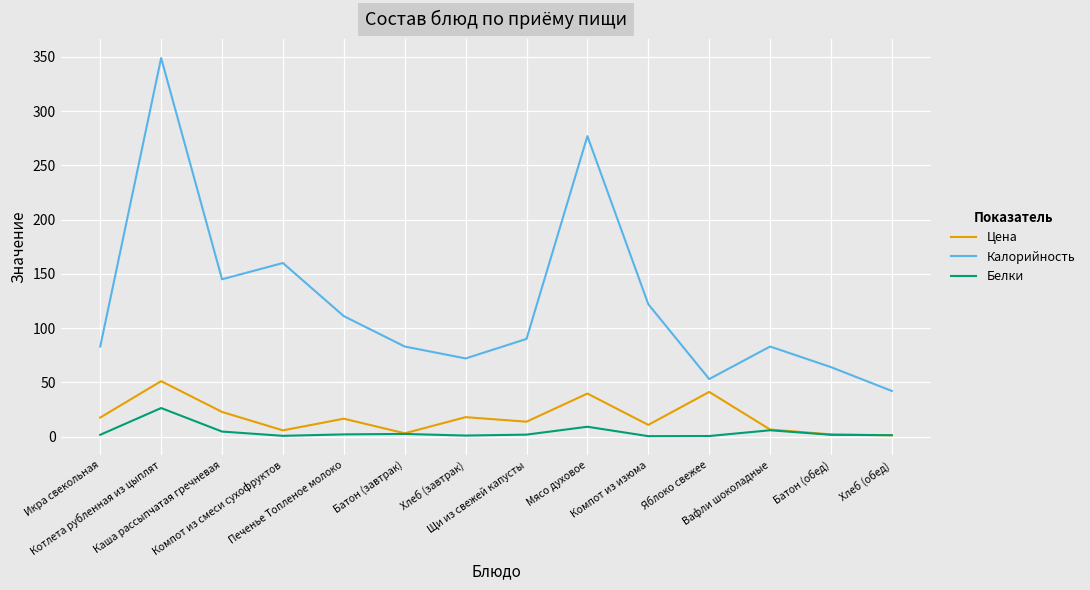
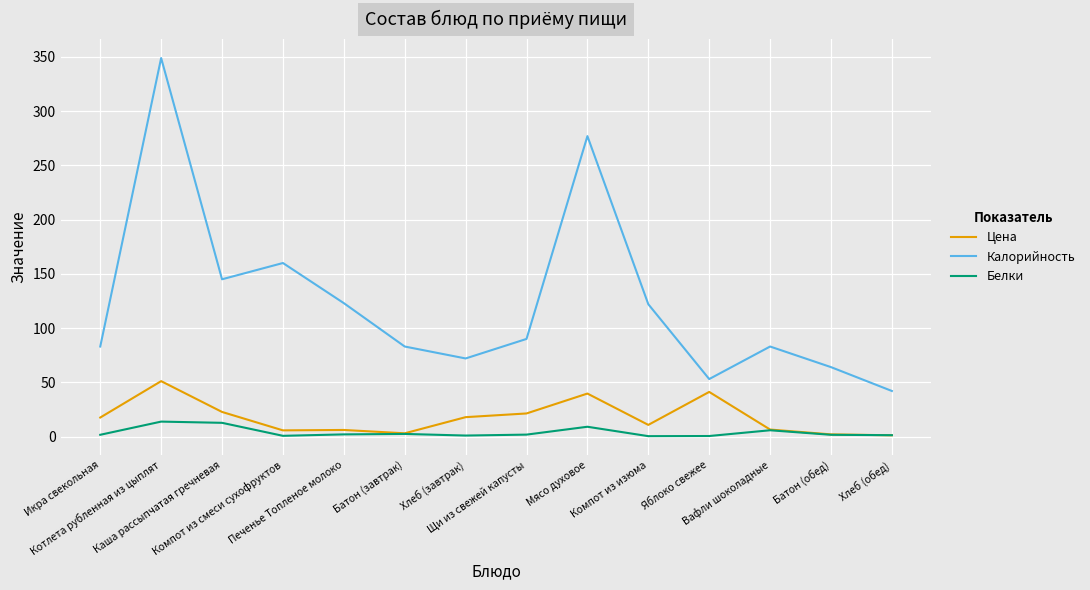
Белки, Котлета рубленная из цыплят: 26 -> 14
Белки, Каша рассыпчатая гречневая: 5 -> 13
Цена, Печенье Топленое молоко: 16 -> 6
Калорийность, Печенье Топленое молоко: 111 -> 123
Цена, Щи из свежей капусты: 14 -> 21
